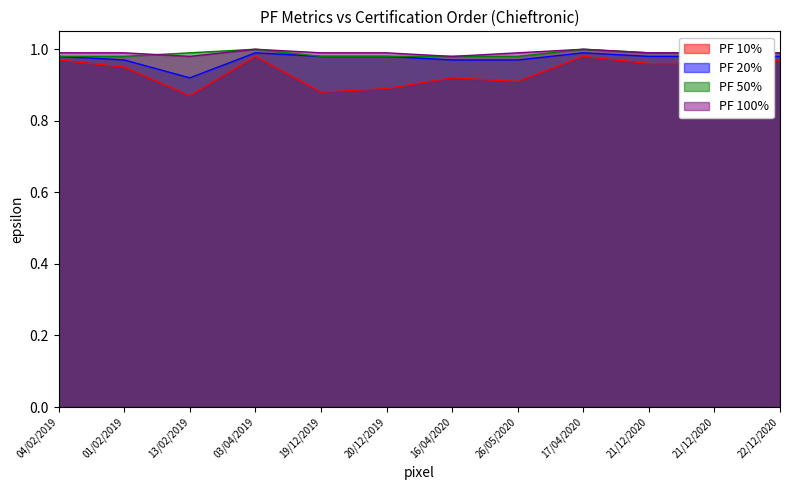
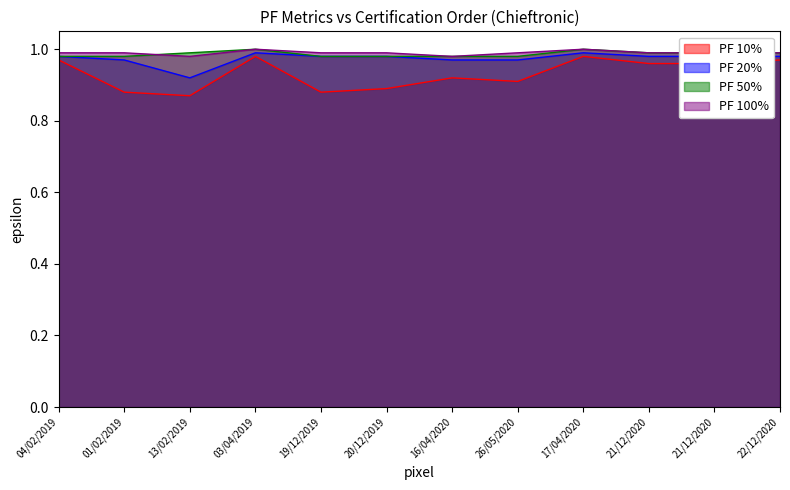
PF 10%, 01/02/2019: 0.95 -> 0.88
